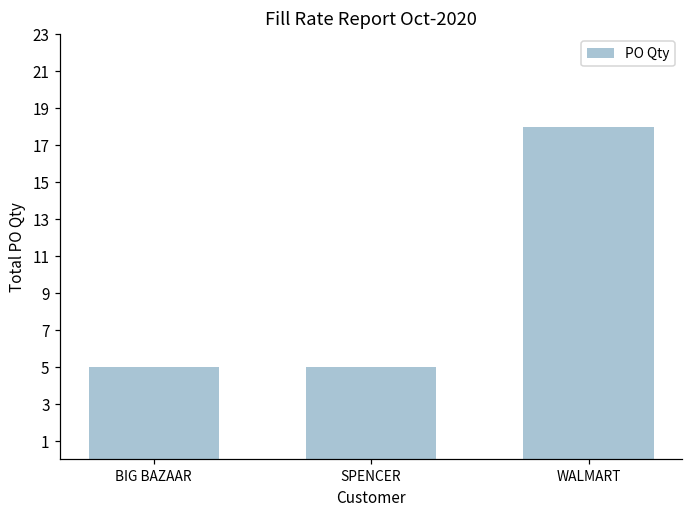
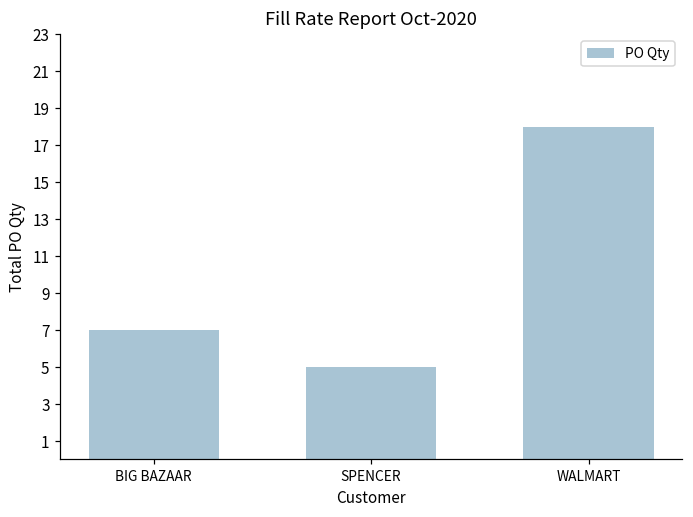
BIG BAZAAR: 5 -> 7
